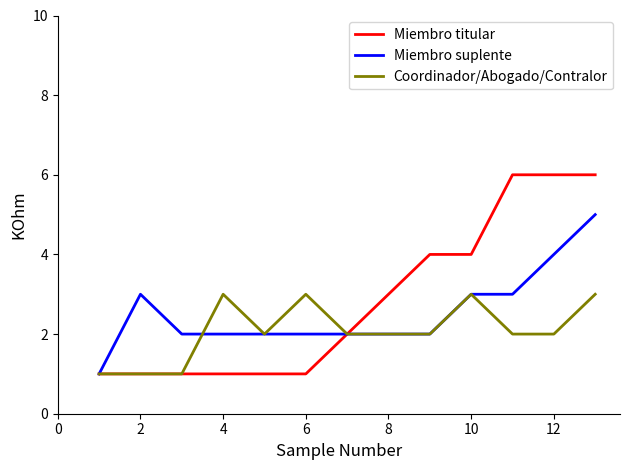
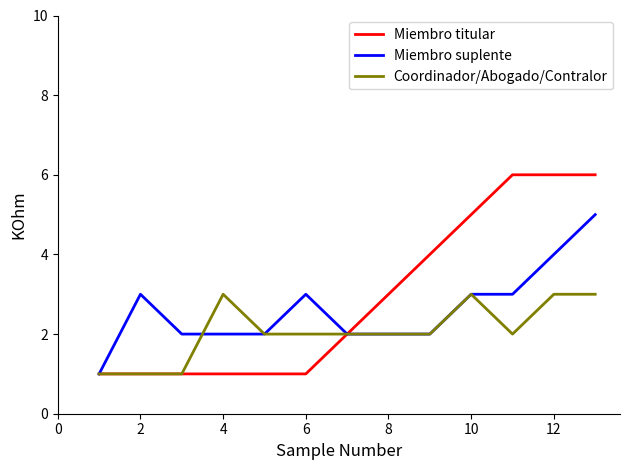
Miembro suplente, 6: 2 -> 3
Coordinador/Abogado/Contralor, 6: 3 -> 2
Miembro titular, 10: 4 -> 5
Coordinador/Abogado/Contralor, 12: 2 -> 3
